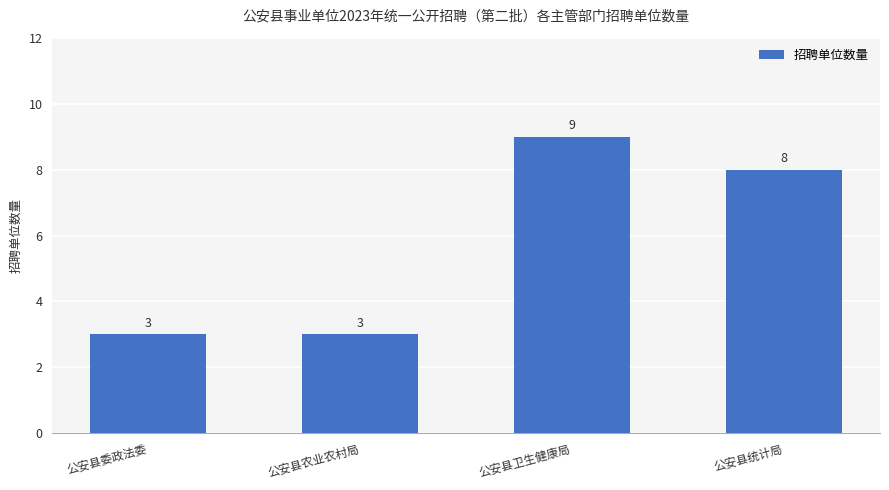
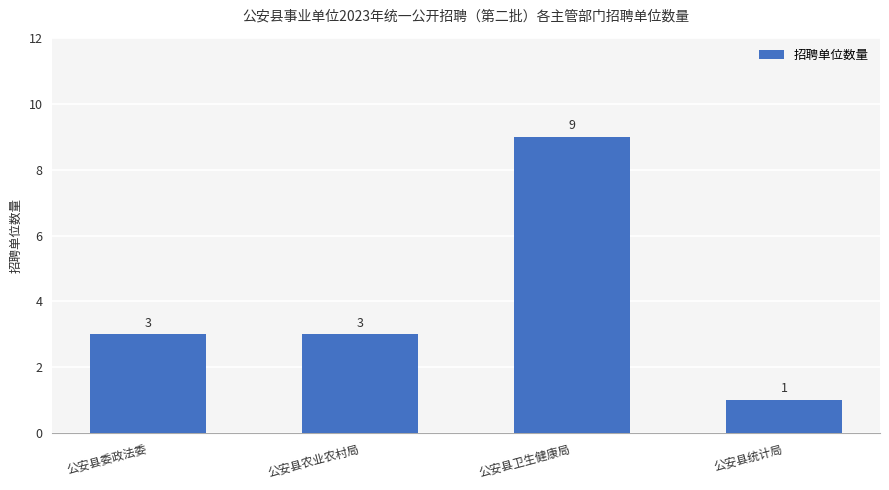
公安县统计局: 8 -> 1
